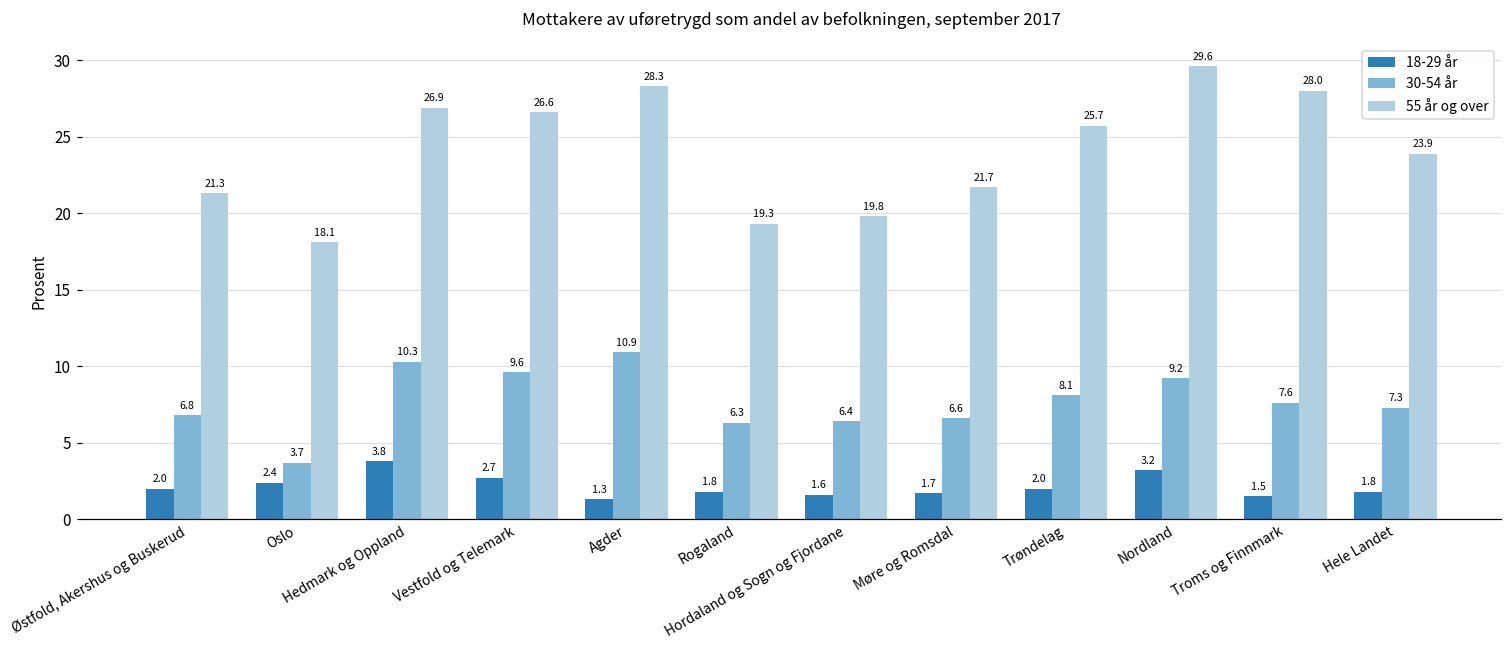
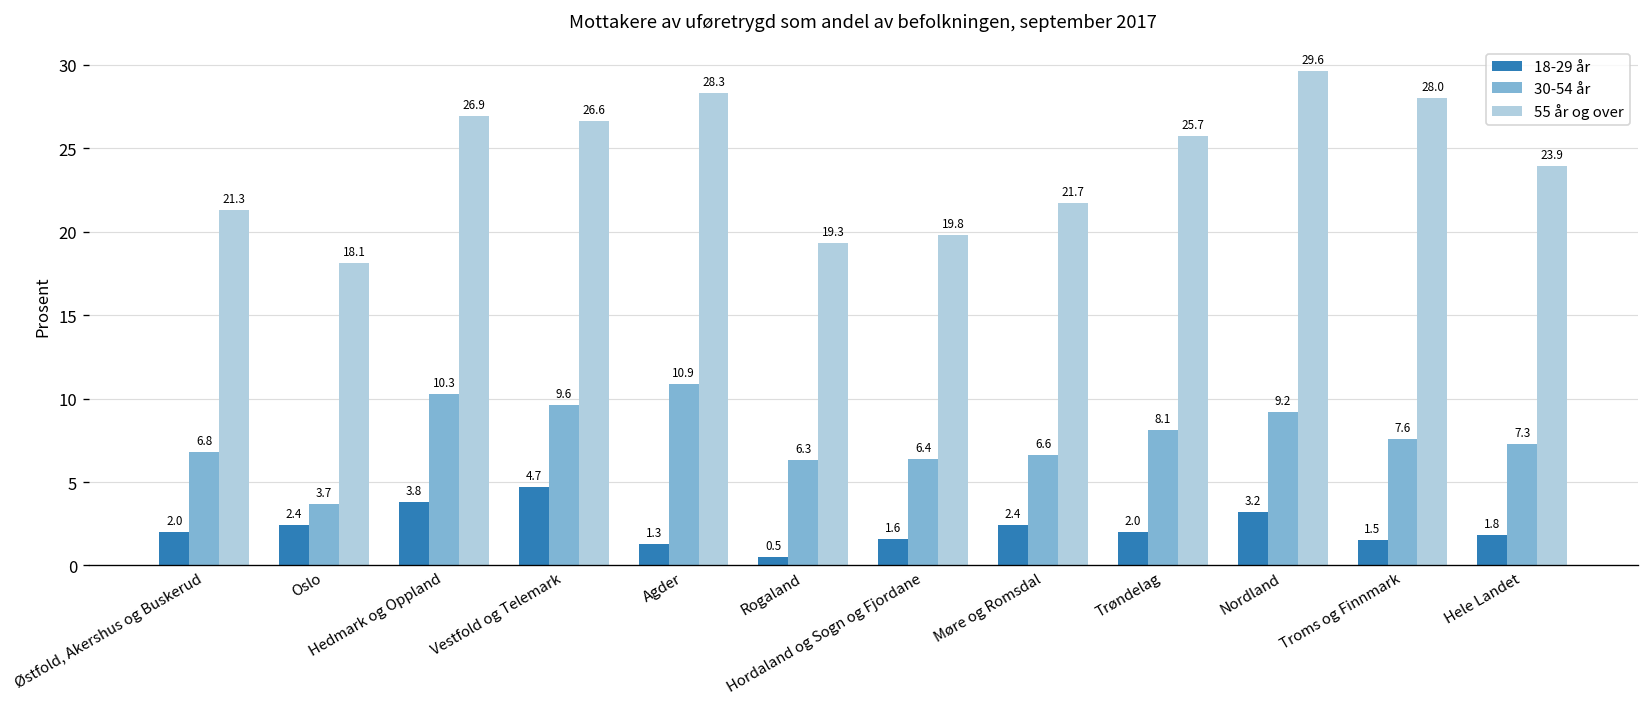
18-29 år, Vestfold og Telemark: 2.7 -> 4.7
18-29 år, Rogaland: 1.8 -> 0.5
18-29 år, Møre og Romsdal: 1.7 -> 2.4
